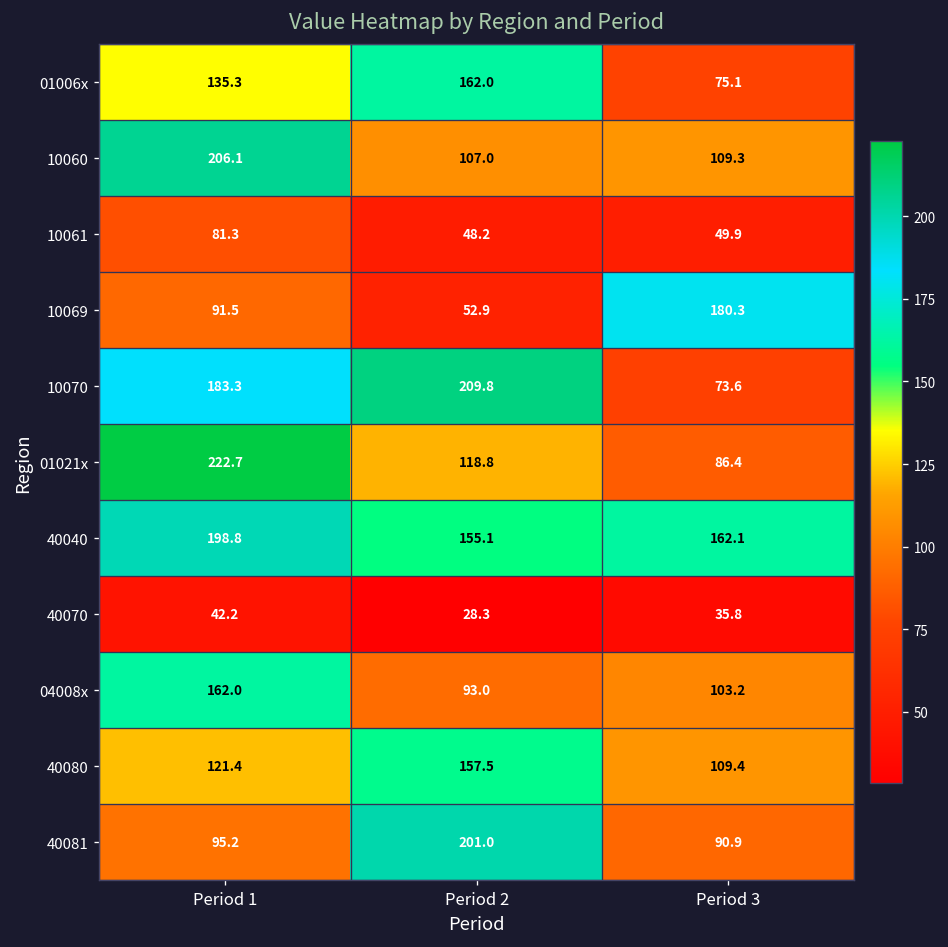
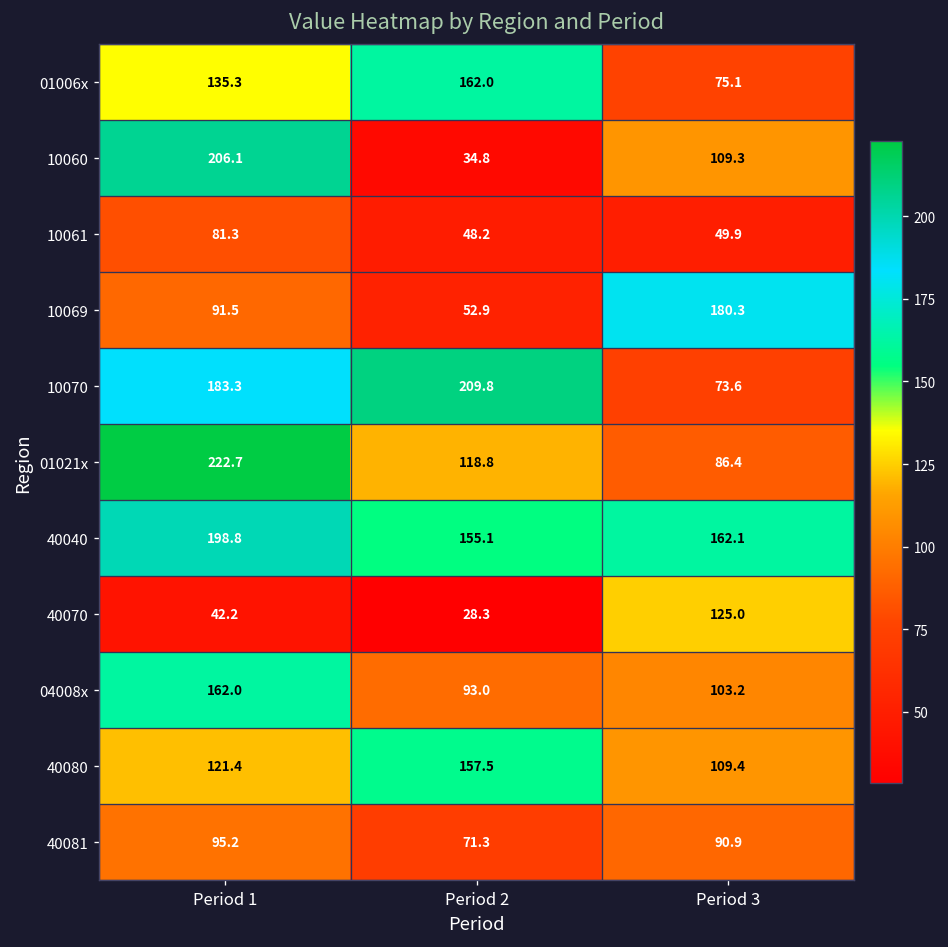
10060, Period 2: 107.0 -> 34.8
40070, Period 3: 35.8 -> 125.0
40081, Period 2: 201.0 -> 71.3
